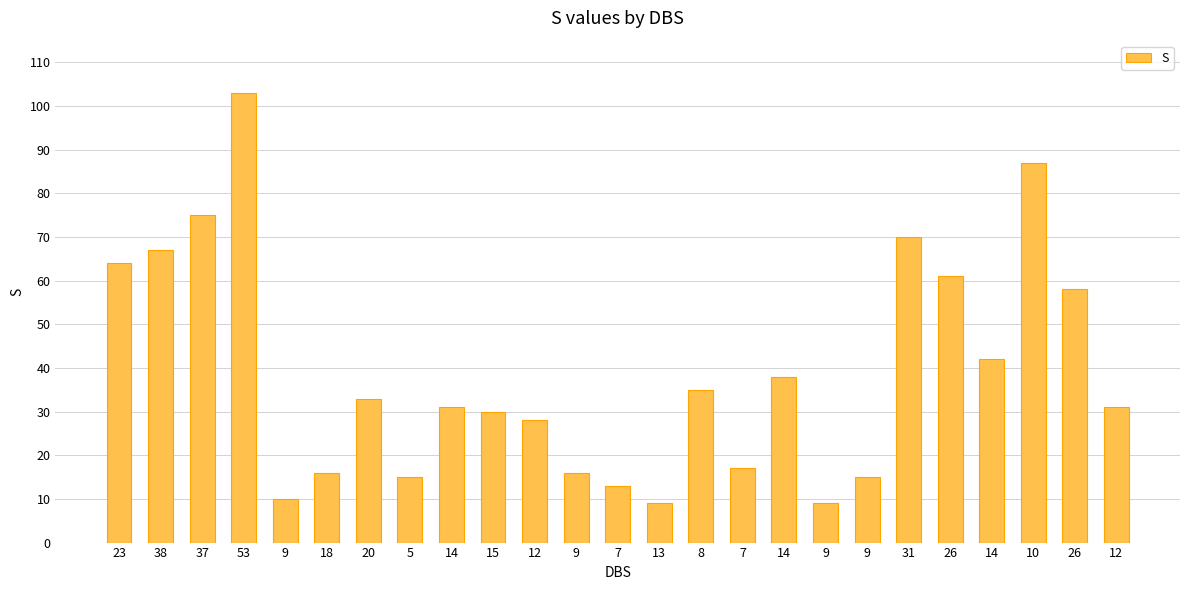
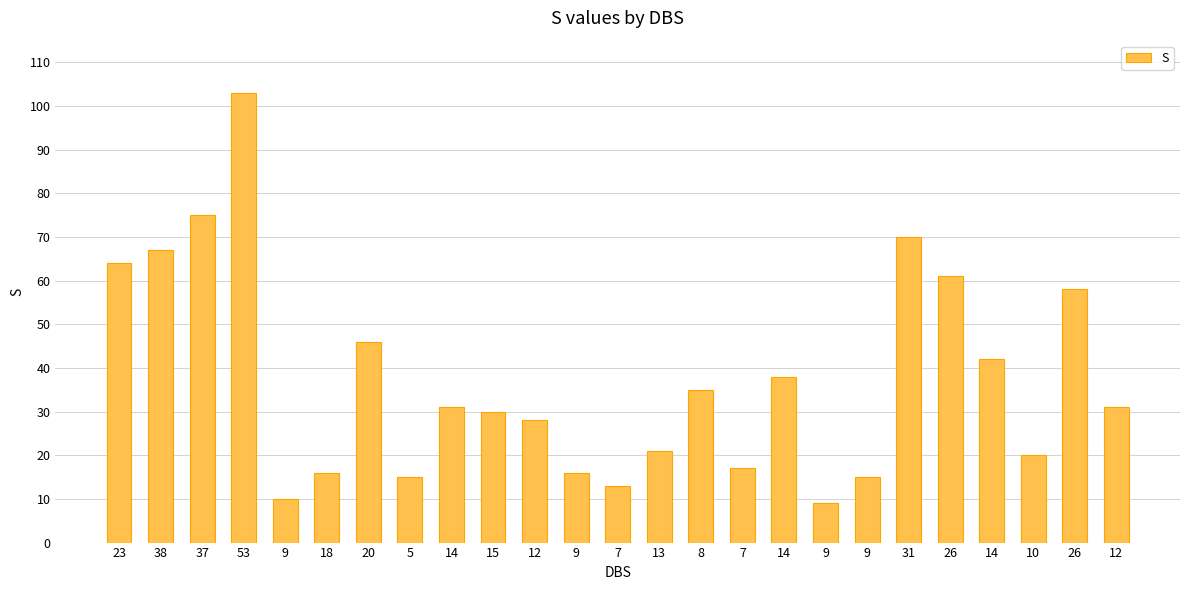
20: 33 -> 46
13: 9 -> 21
10: 87 -> 20
